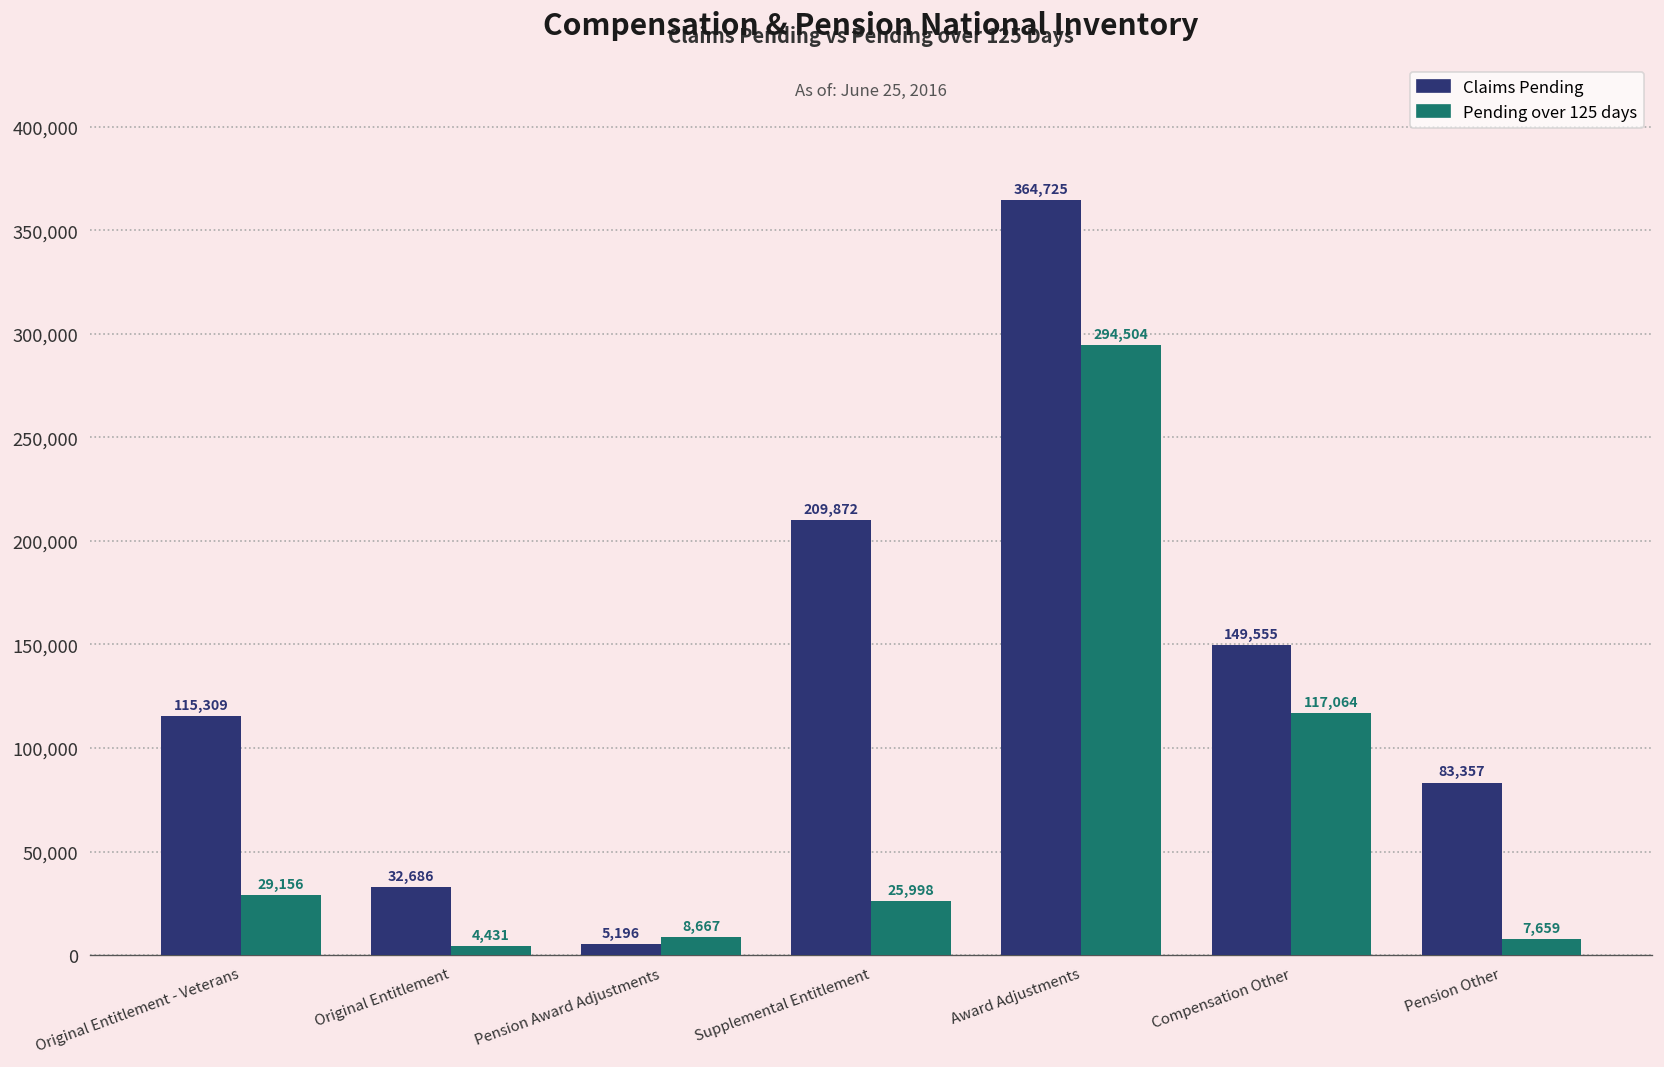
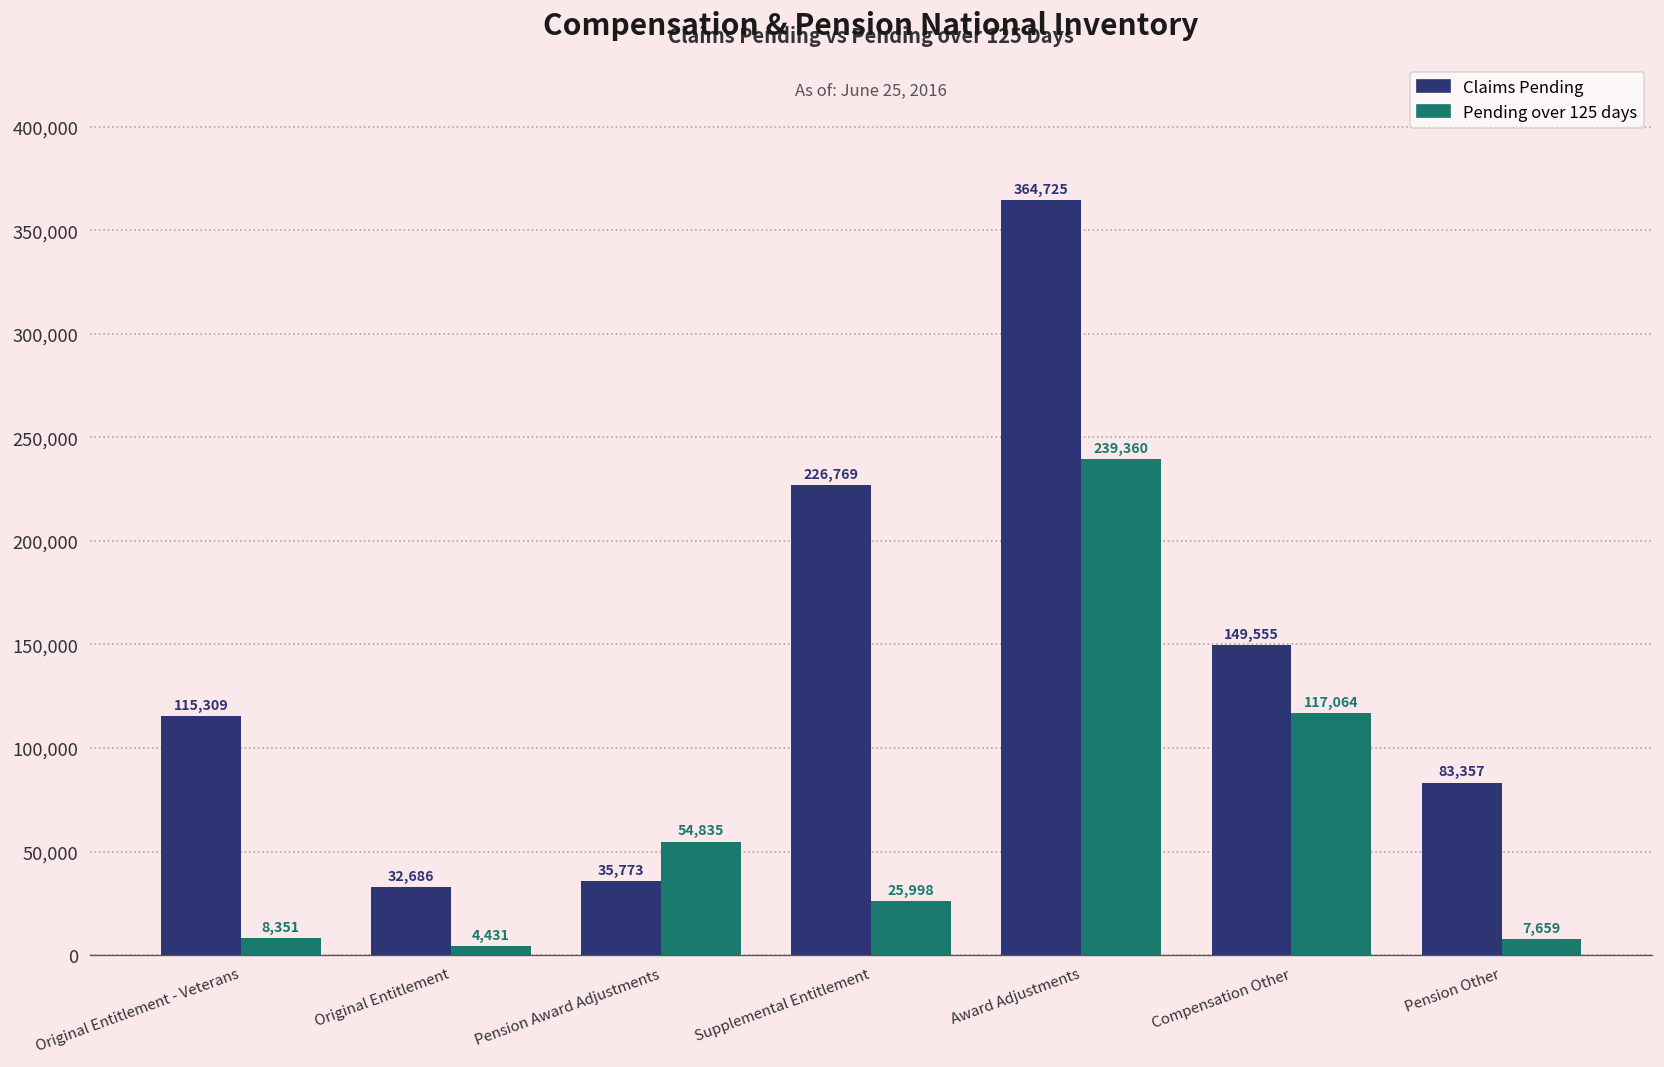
Pending over 125 days, Original Entitlement - Veterans: 29,156 -> 8,351
Claims Pending, Pension Award Adjustments: 5,196 -> 35,773
Pending over 125 days, Pension Award Adjustments: 8,667 -> 54,835
Claims Pending, Supplemental Entitlement: 209,872 -> 226,769
Pending over 125 days, Award Adjustments: 294,504 -> 239,360
